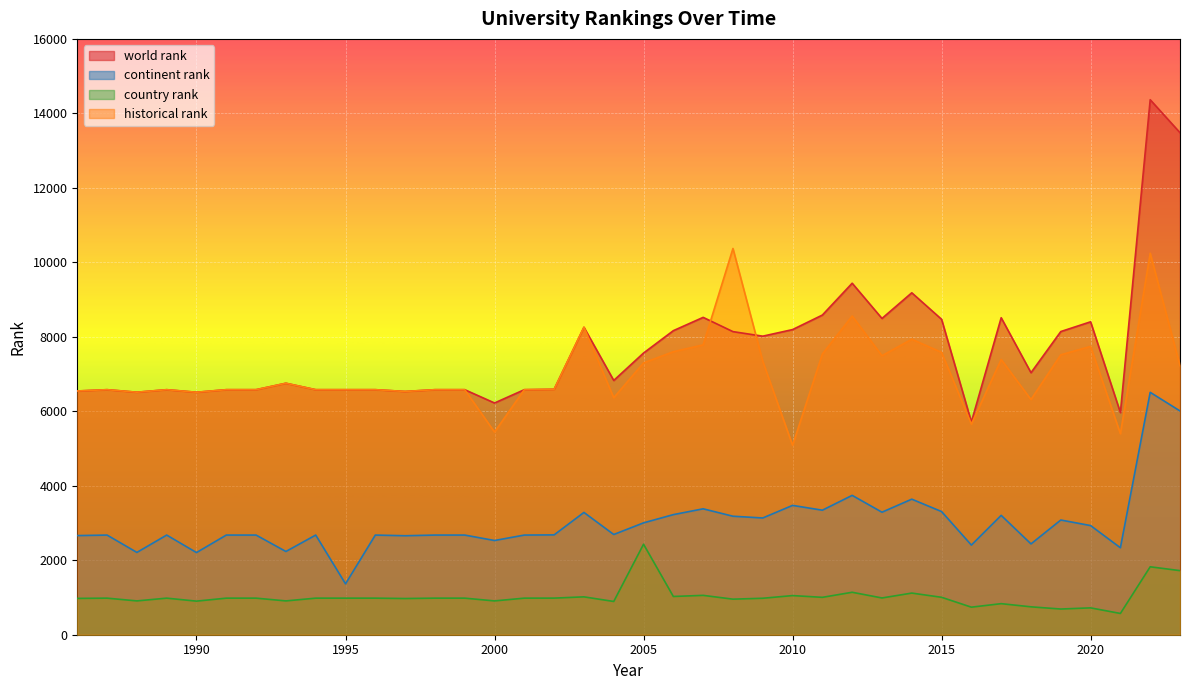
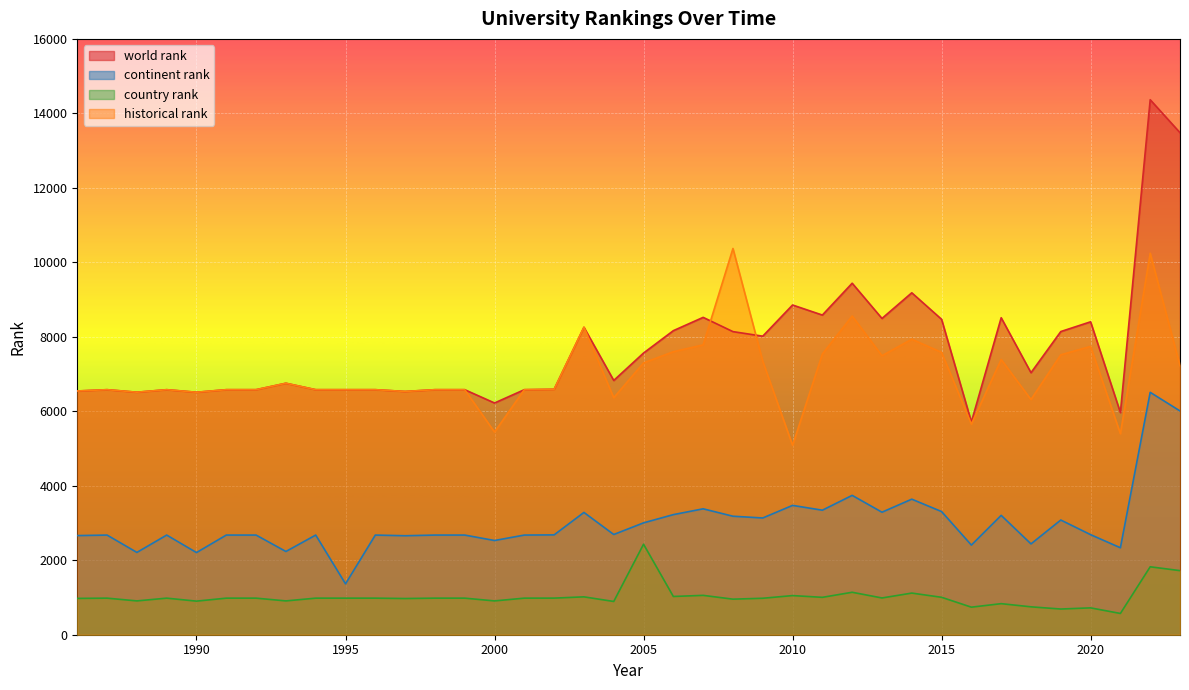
world rank, 2010: 8200 -> 8900
continent rank, 2020: 2900 -> 2700
